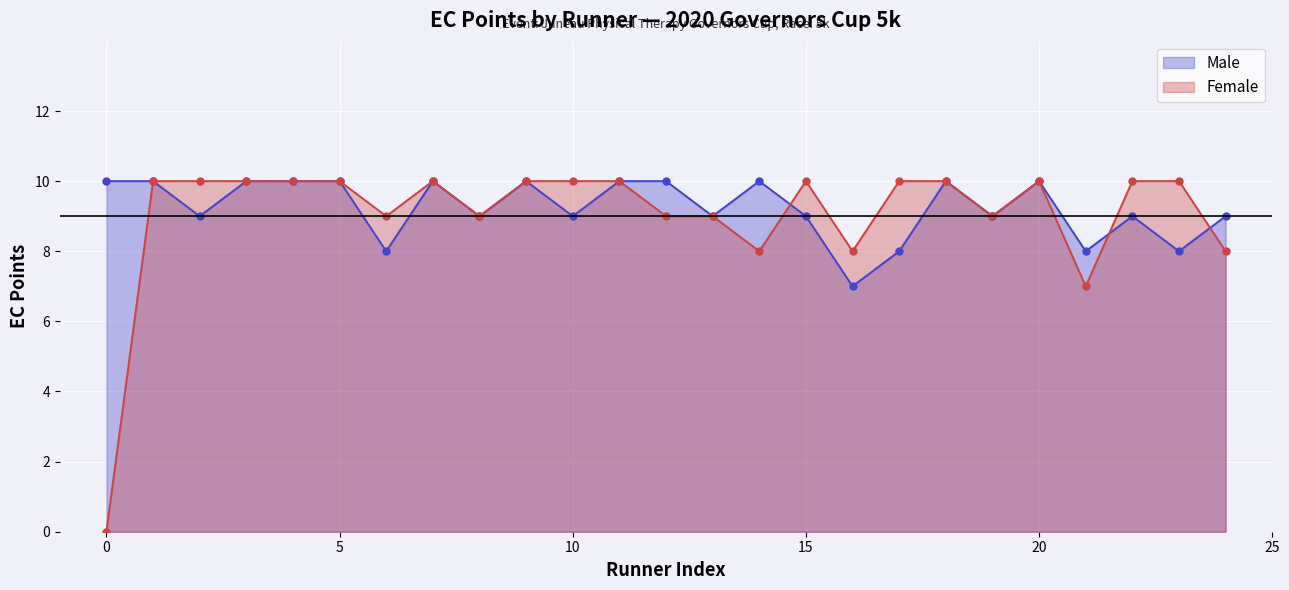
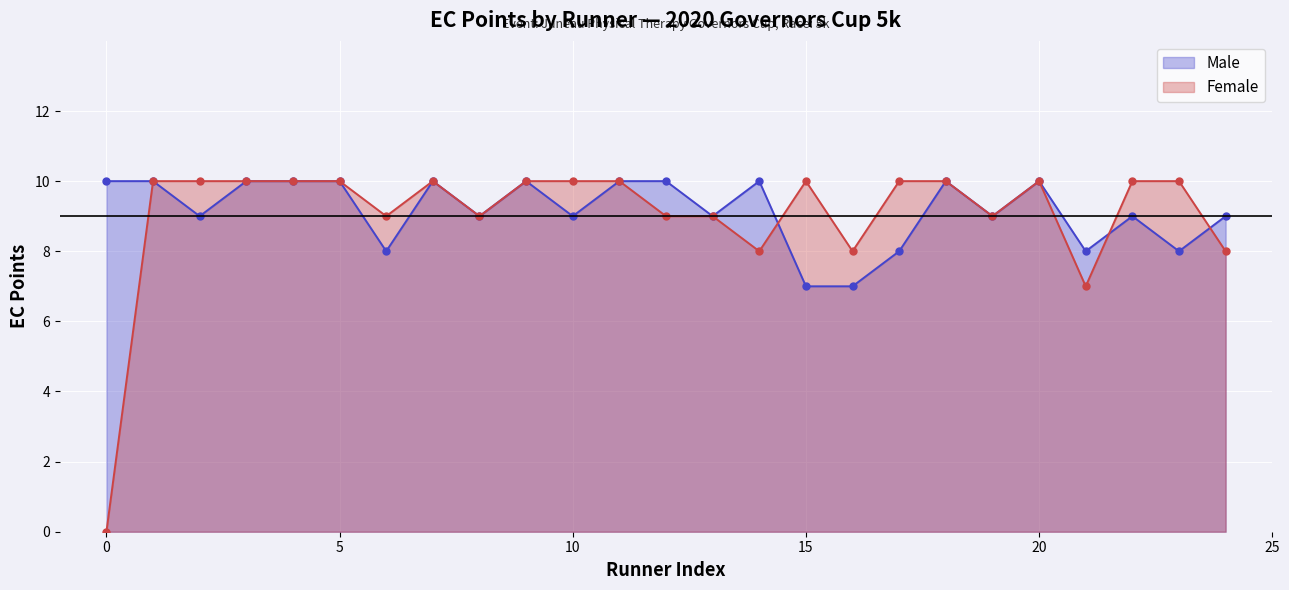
Male, 15: 9 -> 7
